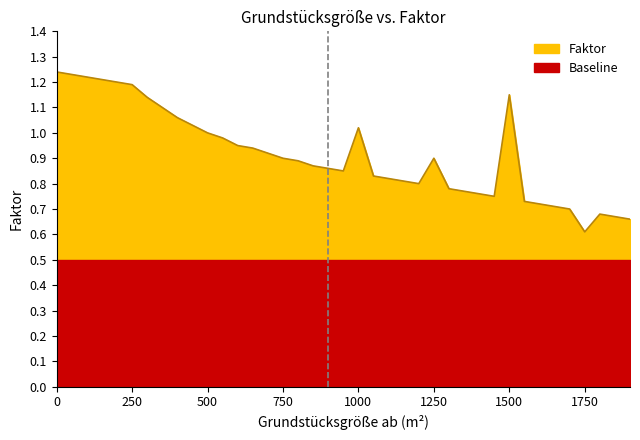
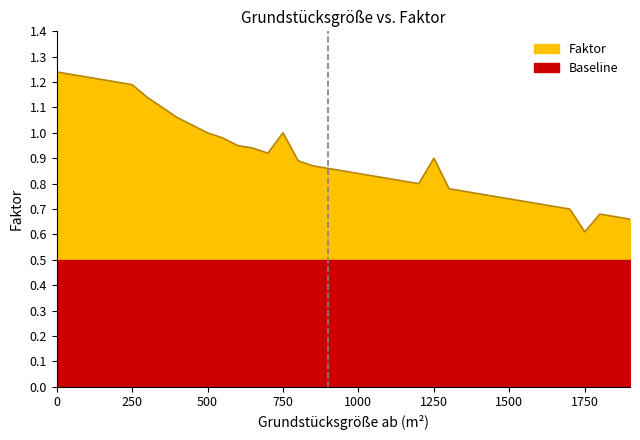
Faktor, 750: 0.9 -> 1.0
Faktor, 1000: 1.02 -> 0.84
Faktor, 1500: 1.15 -> 0.74
